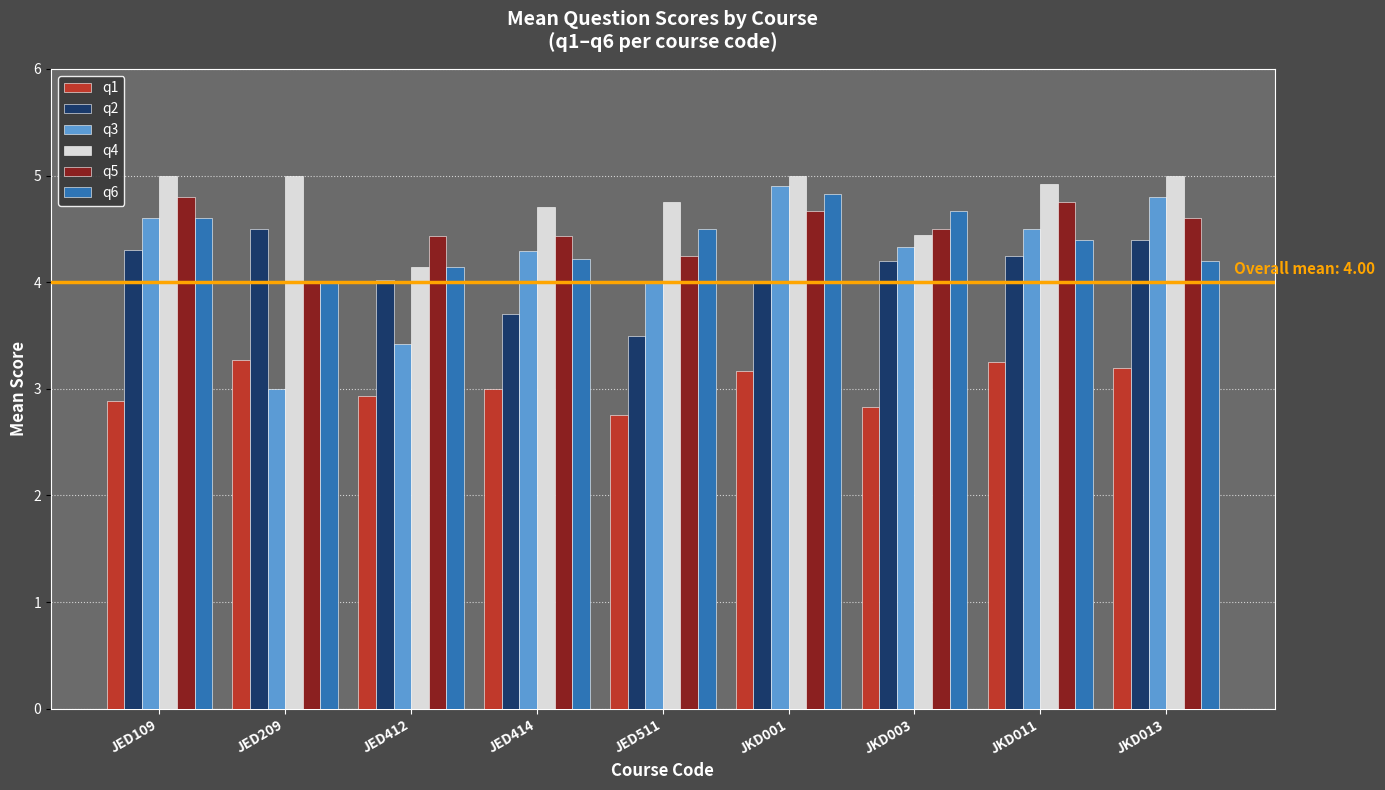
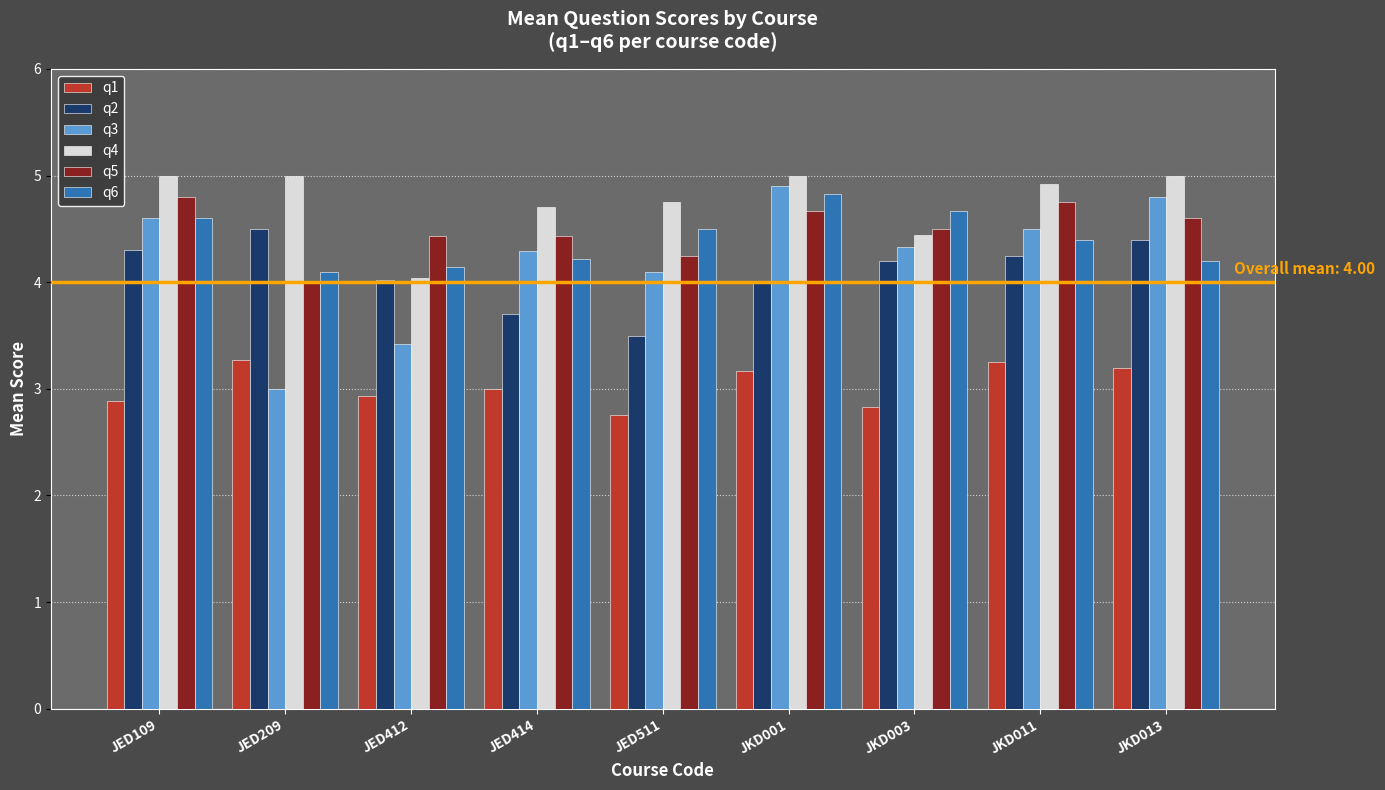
q6, JED209: 4.0 -> 4.1
q4, JED412: 4.14 -> 4.04
q3, JED511: 4.0 -> 4.1
